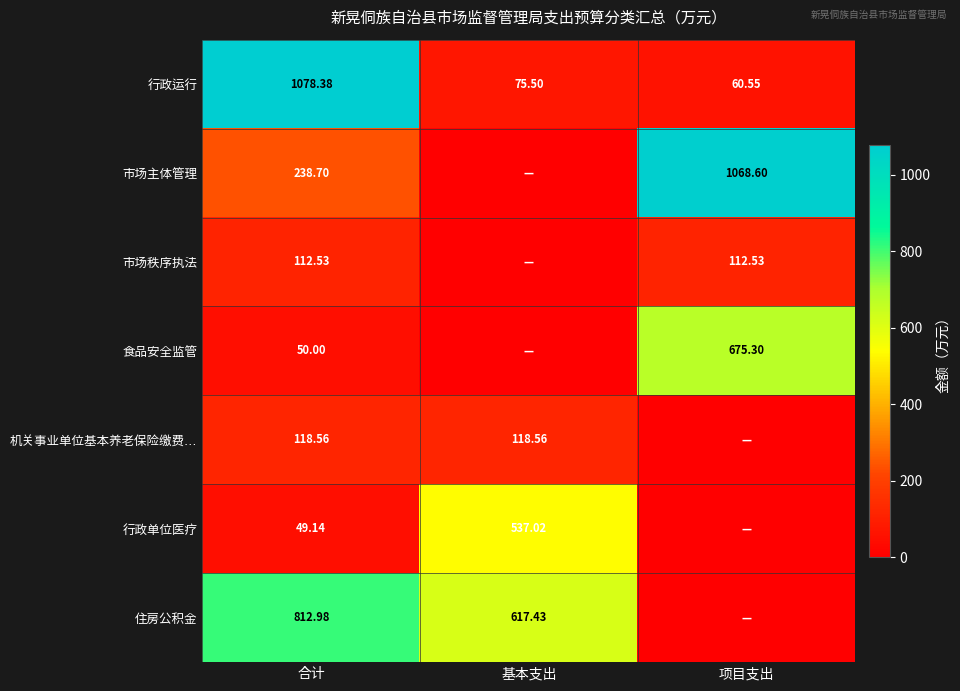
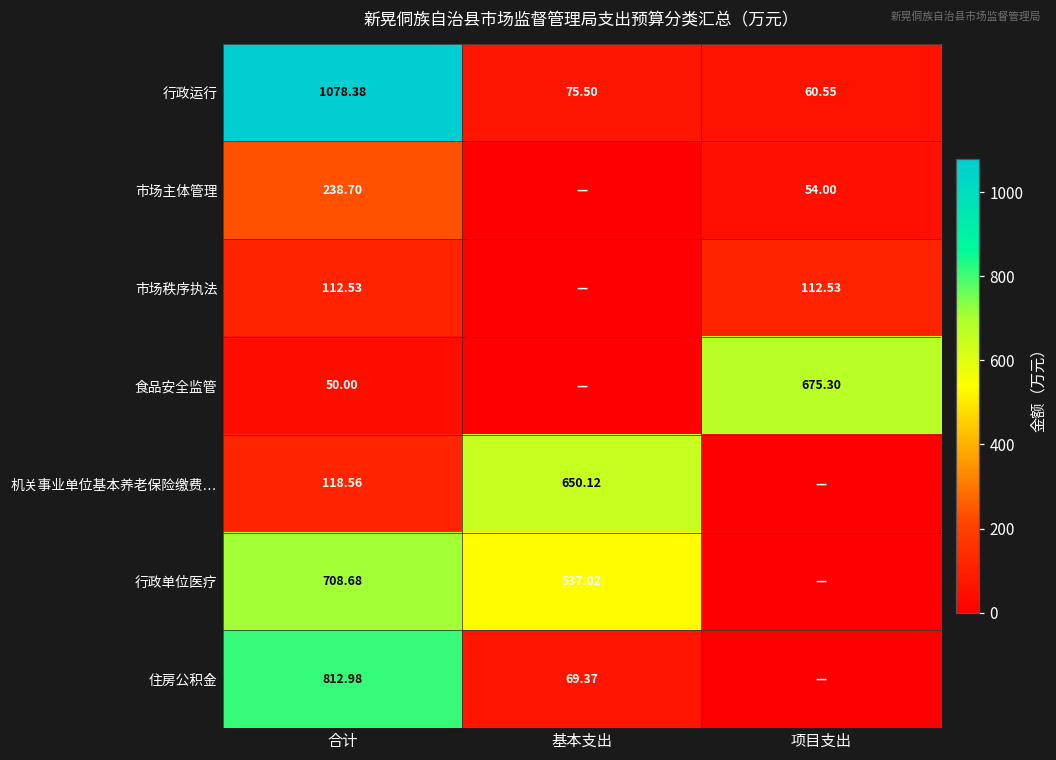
市场主体管理, 项目支出: 1068.60 -> 54.00
机关事业单位基本养老保险缴费…, 基本支出: 118.56 -> 650.12
行政单位医疗, 合计: 49.14 -> 708.68
住房公积金, 基本支出: 617.43 -> 69.37
